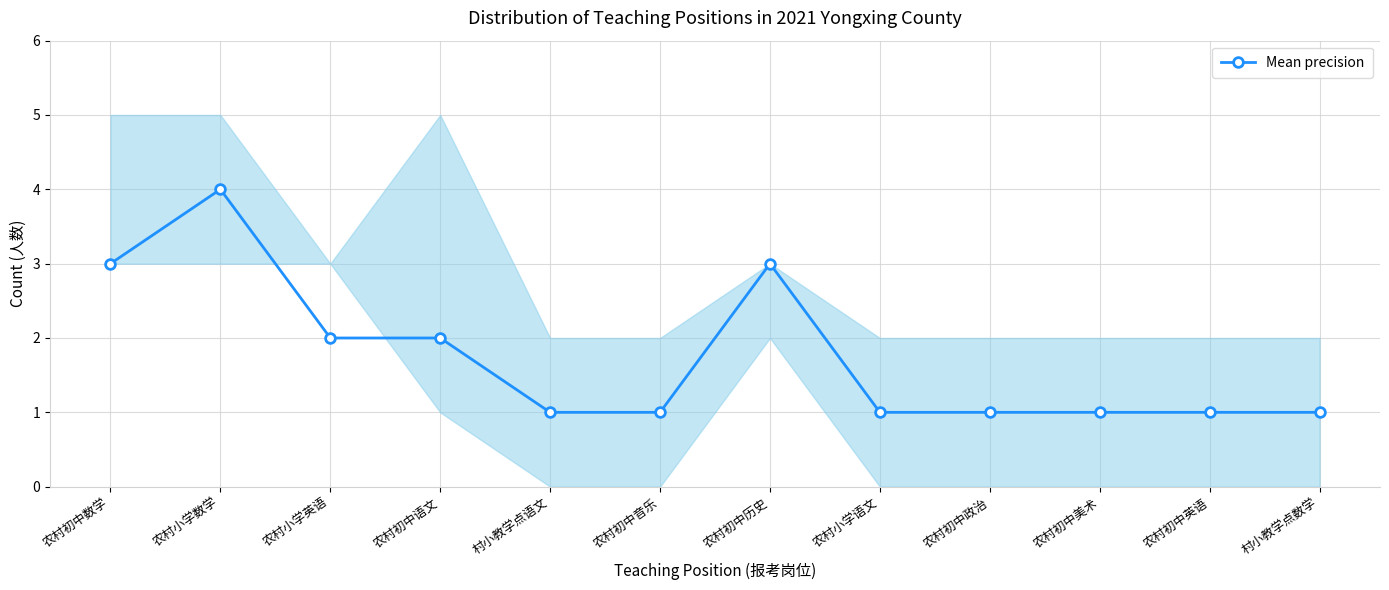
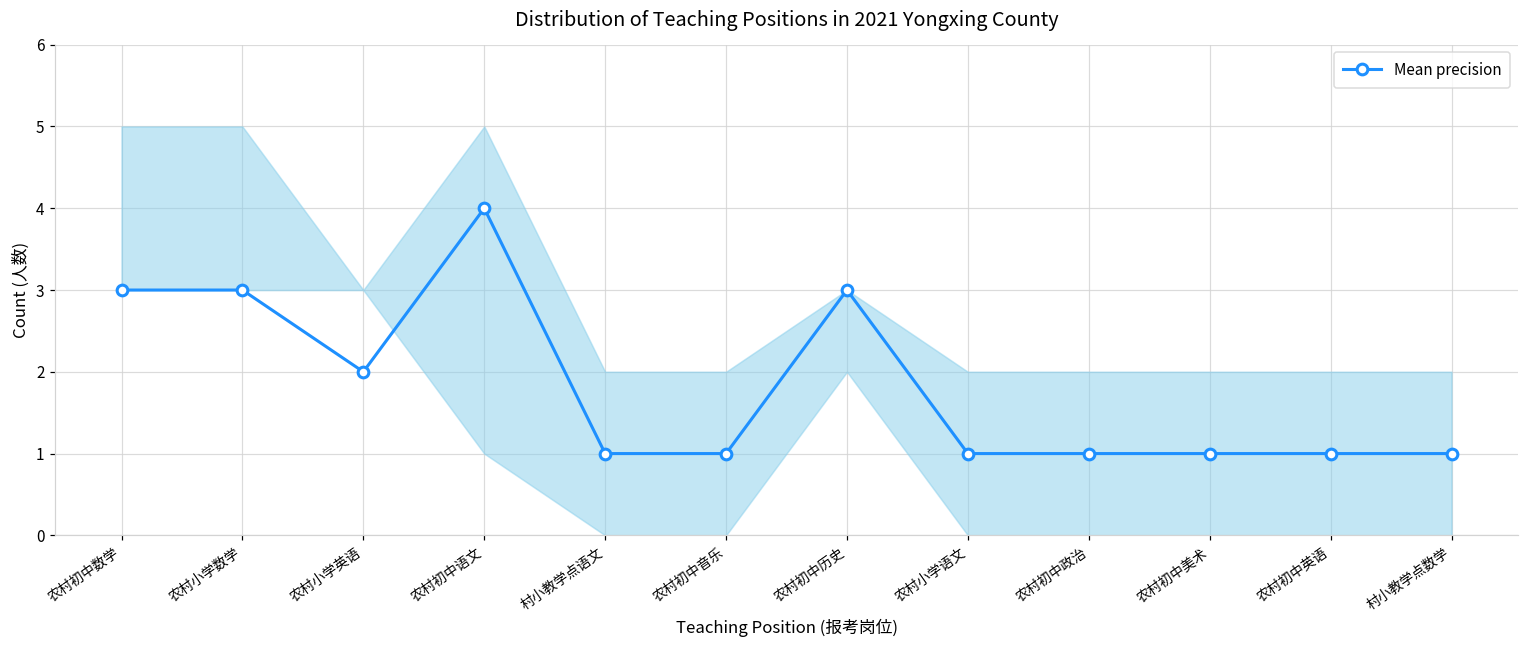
Mean precision, 农村小学数学: 4 -> 3
Mean precision, 农村初中语文: 2 -> 4
